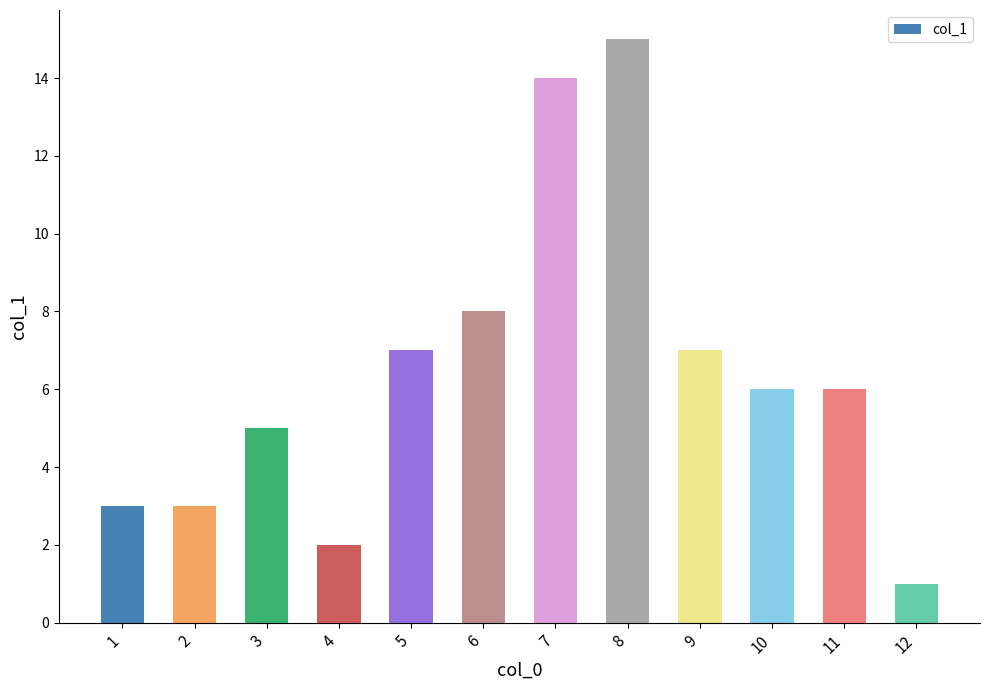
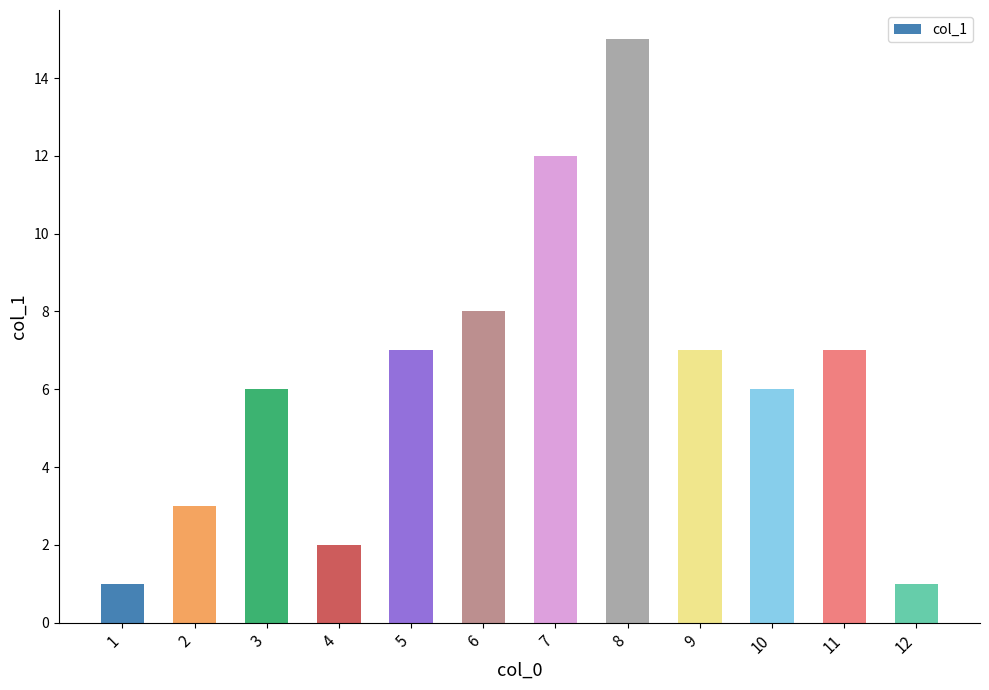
1: 3 -> 1
3: 5 -> 6
7: 14 -> 12
11: 6 -> 7
